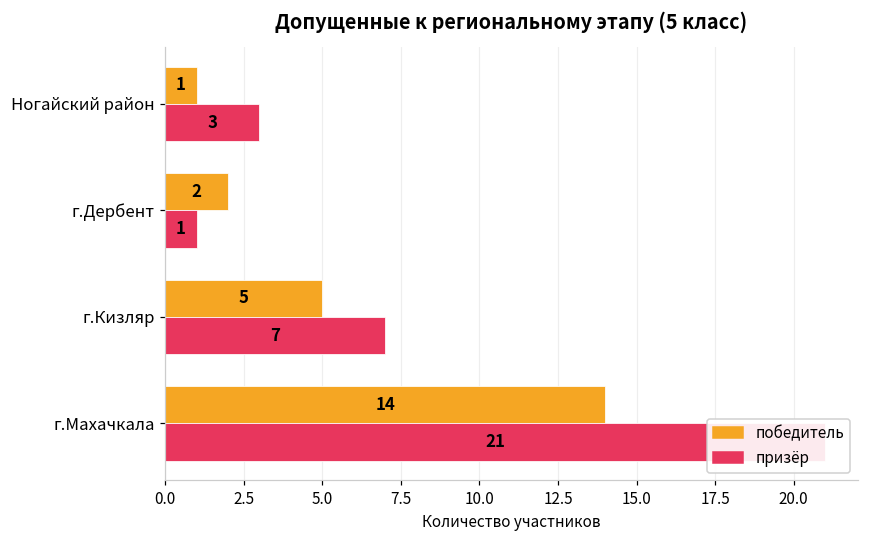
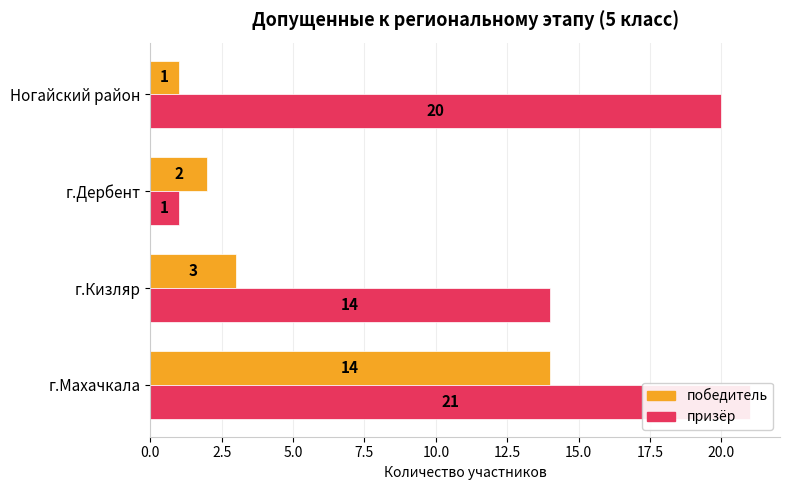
призёр, Ногайский район: 3 -> 20
победитель, г.Кизляр: 5 -> 3
призёр, г.Кизляр: 7 -> 14
